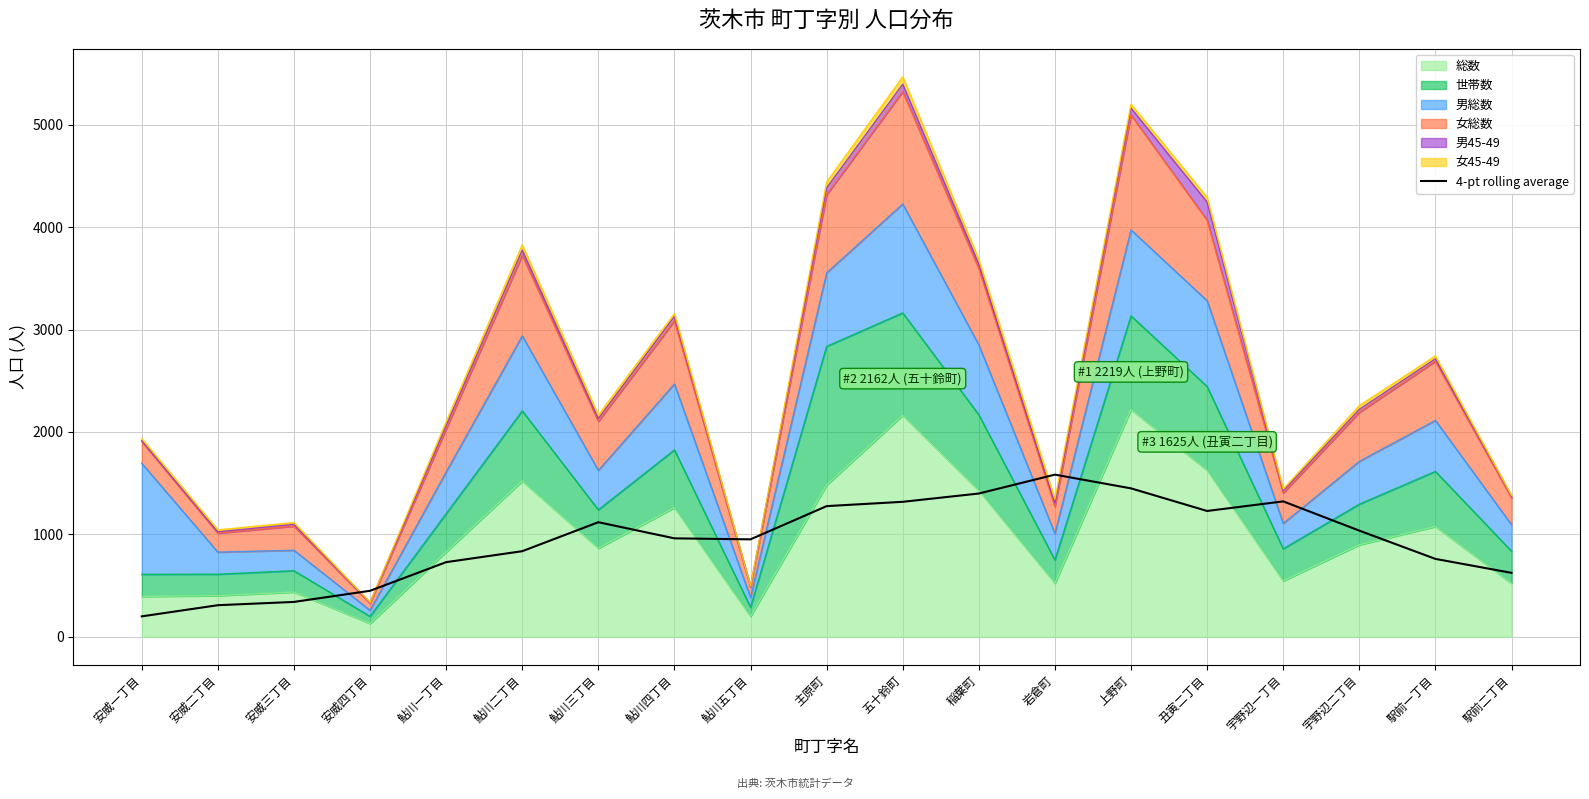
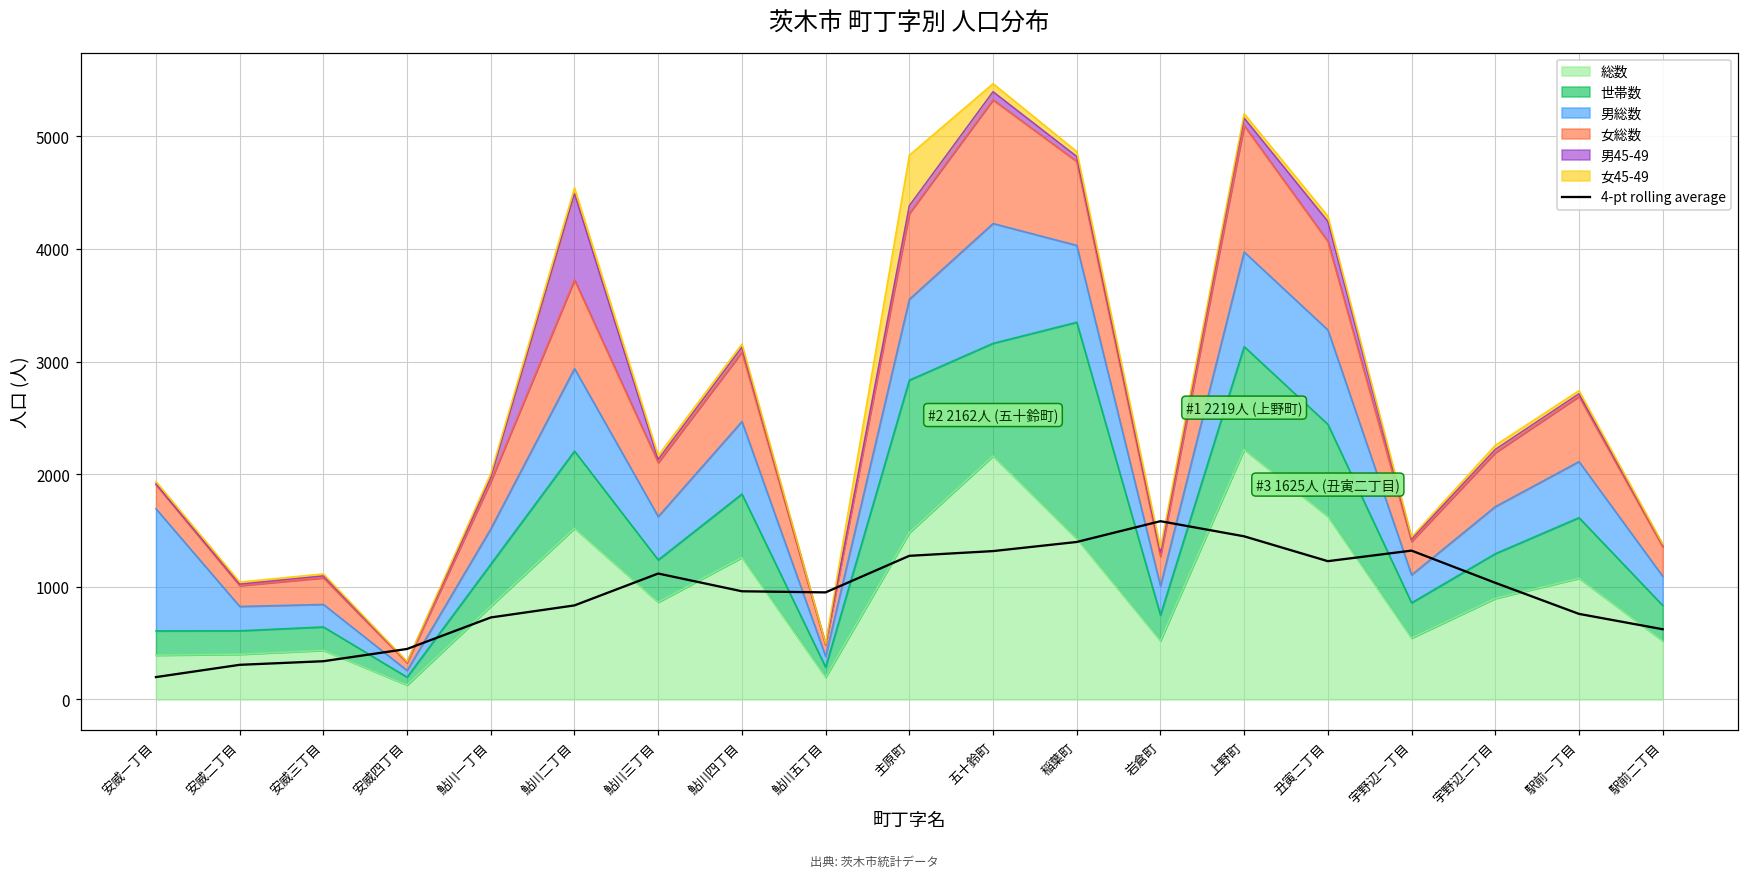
男総数, 鮎川一丁目: 410 -> 310
男45-49, 鮎川二丁目: 50 -> 770
女45-49, 主原町: 60 -> 450
世帯数, 稲葉町: 740 -> 1920
